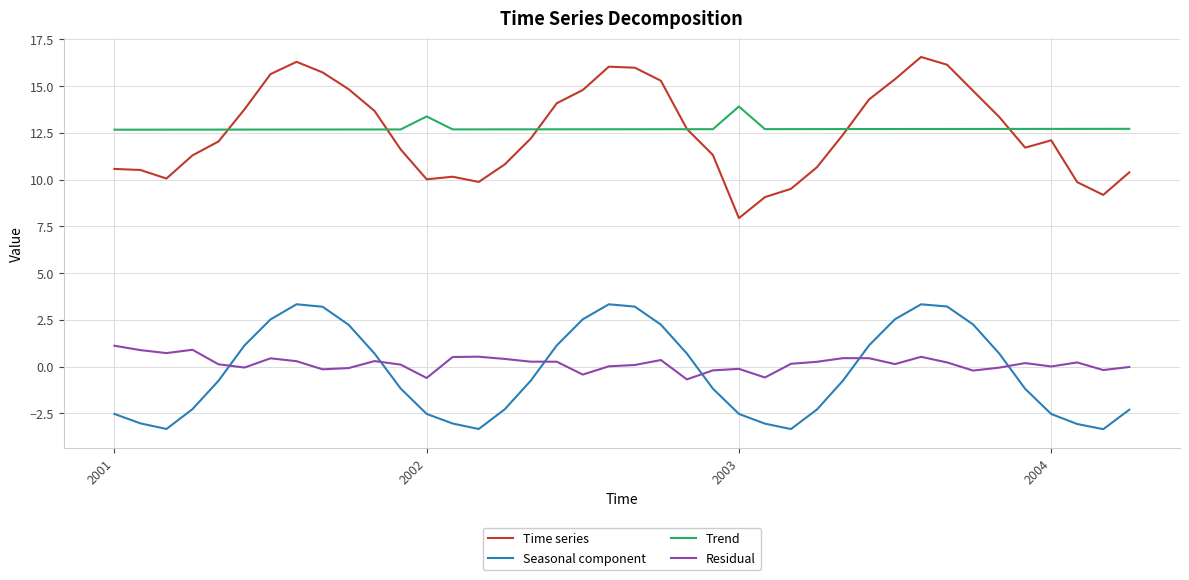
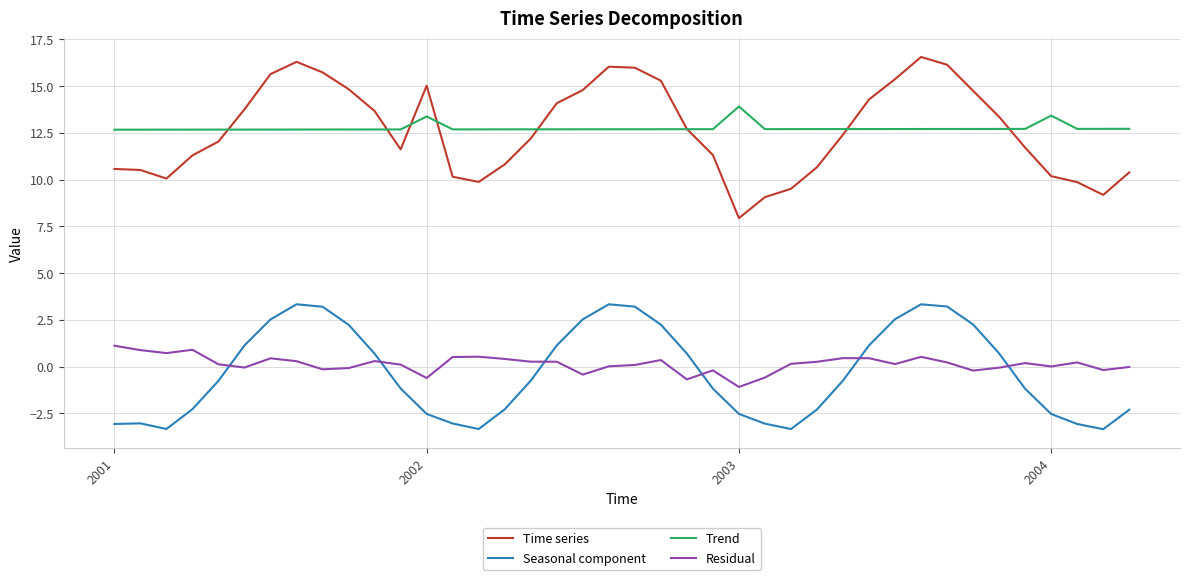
Seasonal component, 2001: -2.5 -> -3.1
Time series, 2002: 10.0 -> 15.0
Residual, 2003: -0.1 -> -1.1
Time series, 2004: 12.1 -> 10.2
Trend, 2004: 12.7 -> 13.4
